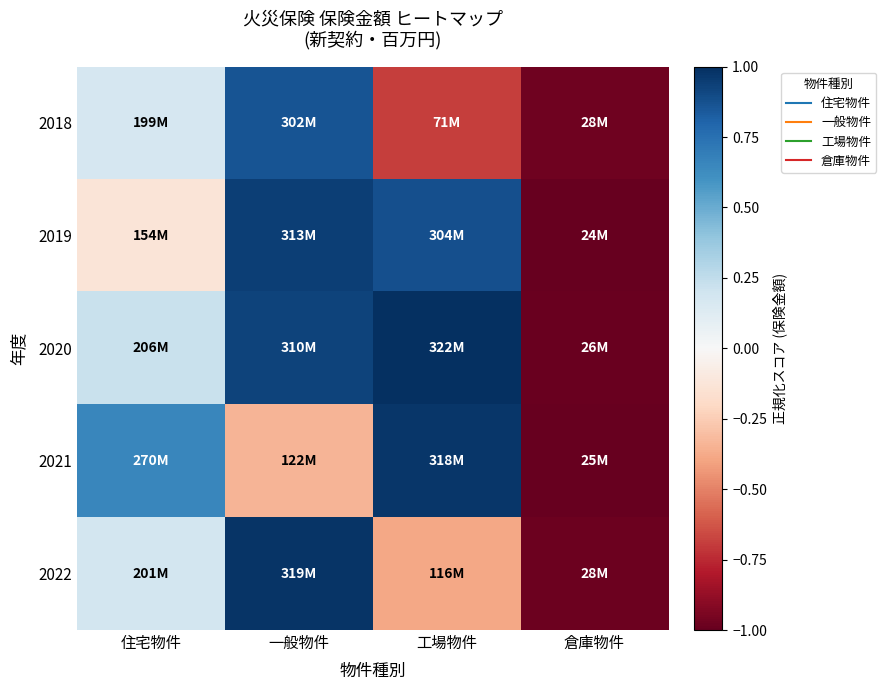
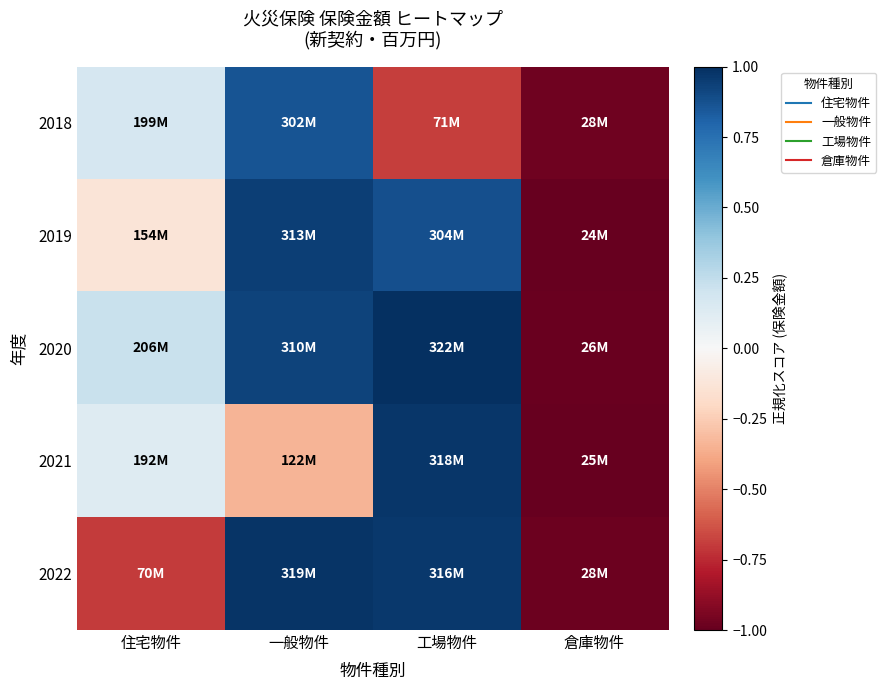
2021, 住宅物件: 270M -> 192M
2022, 住宅物件: 201M -> 70M
2022, 工場物件: 116M -> 316M
